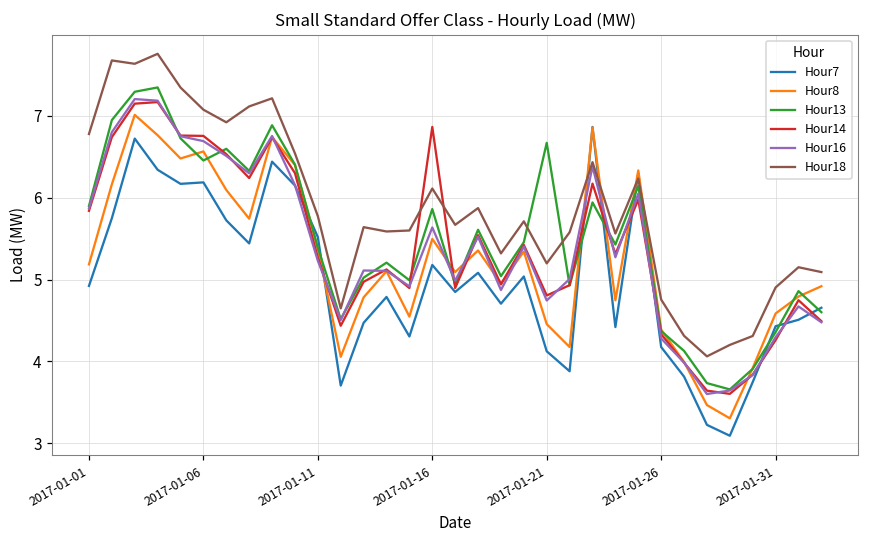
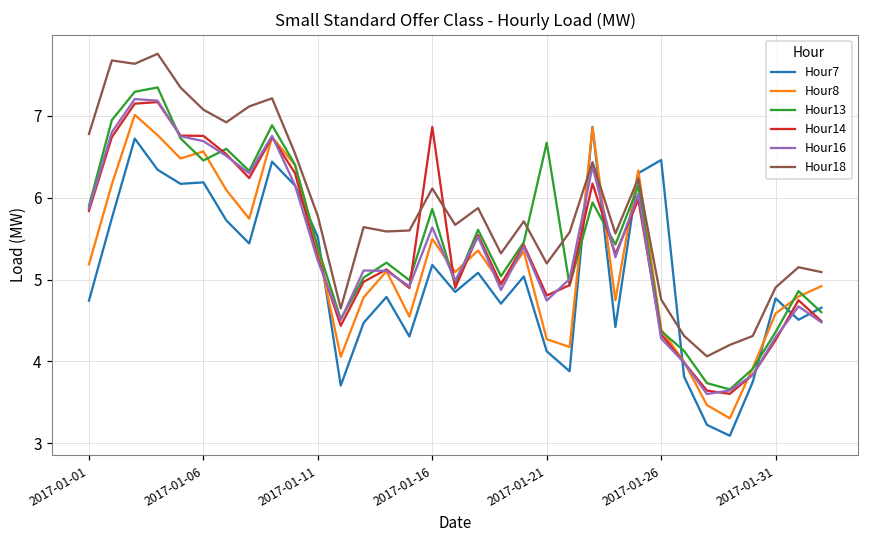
Hour7, 2017-01-01: 4.9 -> 4.7
Hour8, 2017-01-21: 4.5 -> 4.3
Hour7, 2017-01-26: 4.2 -> 6.5
Hour7, 2017-01-31: 4.4 -> 4.8
